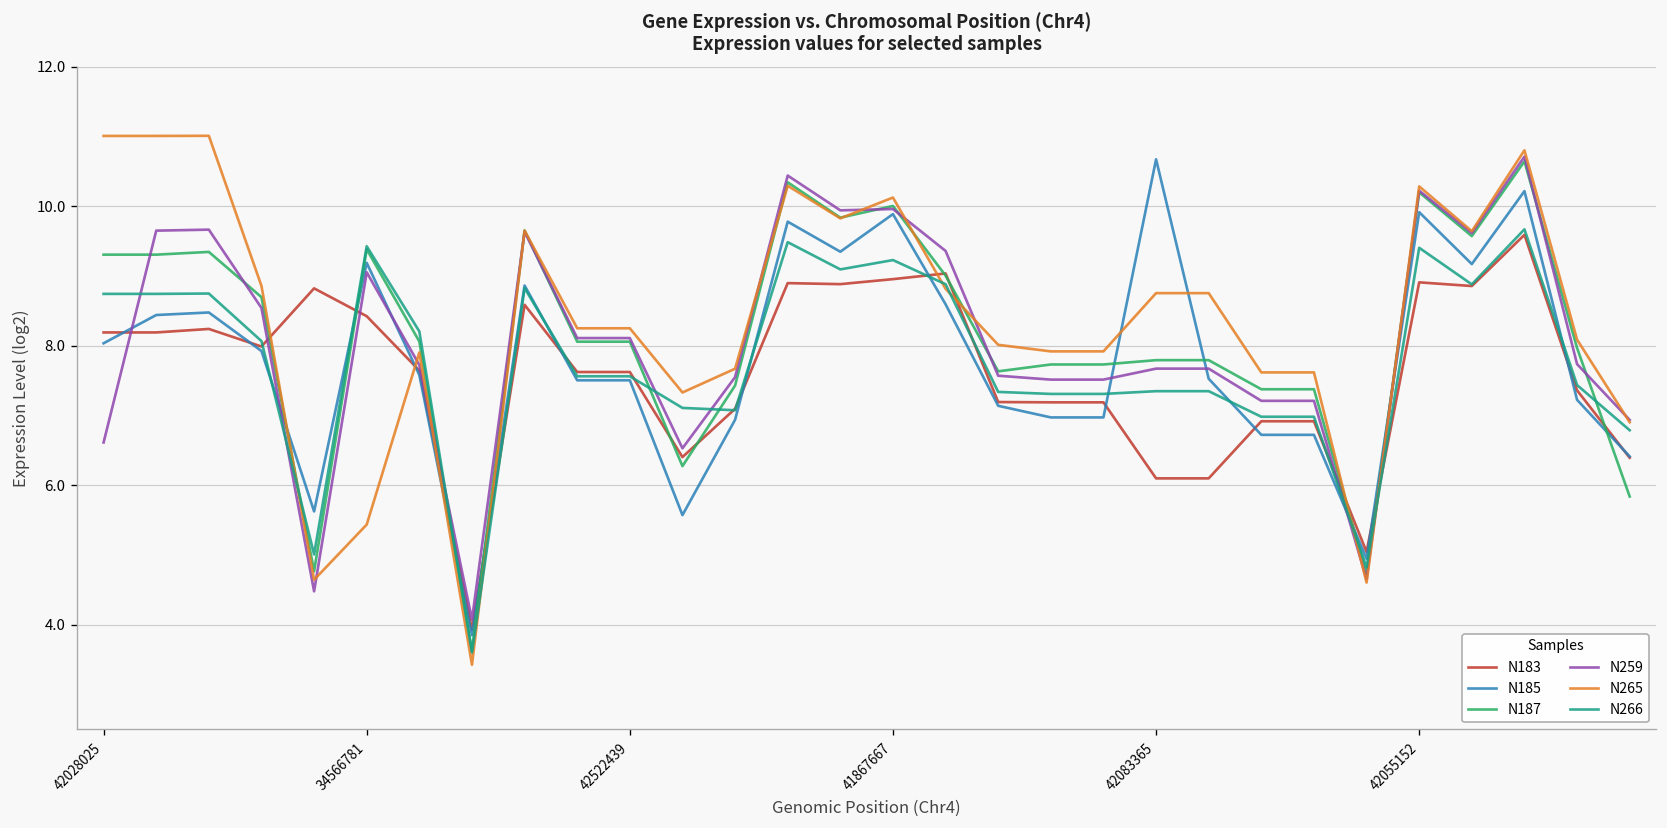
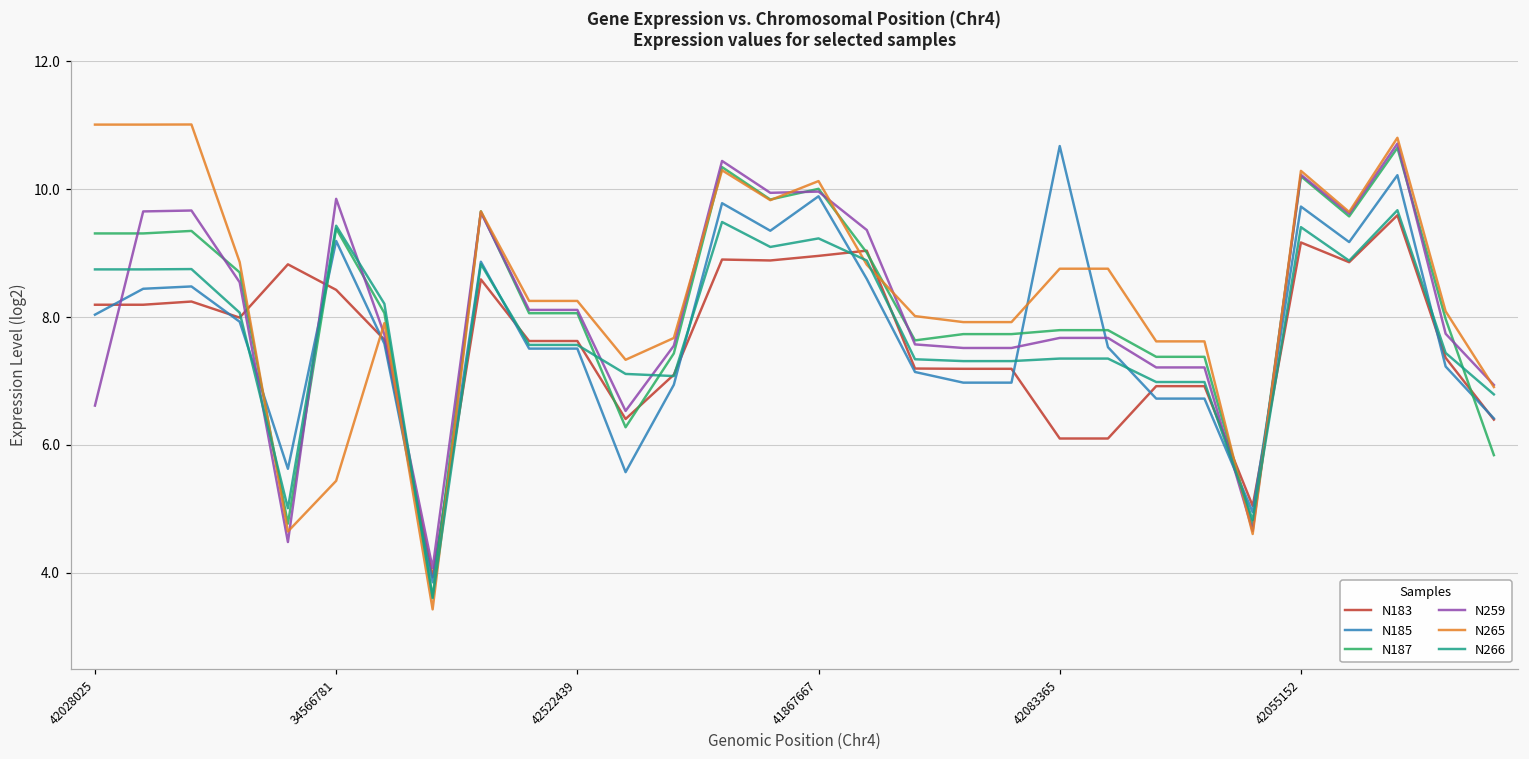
N259, 34566781: 9.1 -> 9.8
N183, 42055152: 8.9 -> 9.2
N185, 42055152: 9.9 -> 9.7
